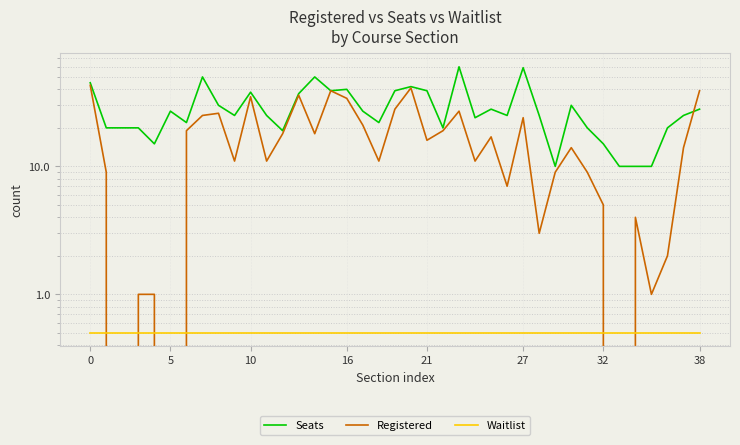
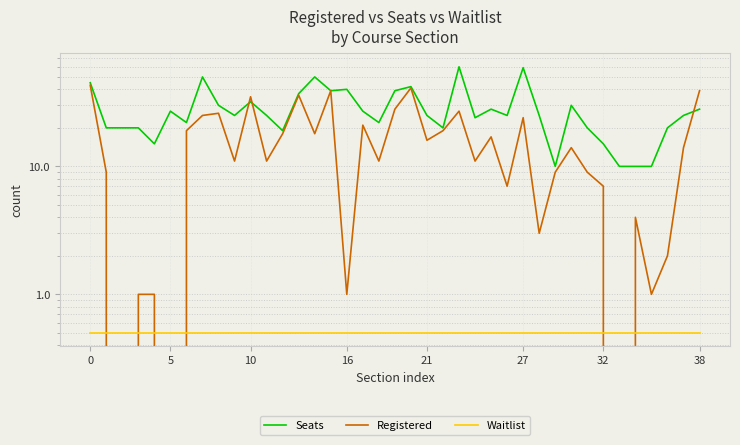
Seats, 10: 38 -> 32
Registered, 16: 34 -> 1
Seats, 21: 39 -> 25
Registered, 32: 5 -> 7
